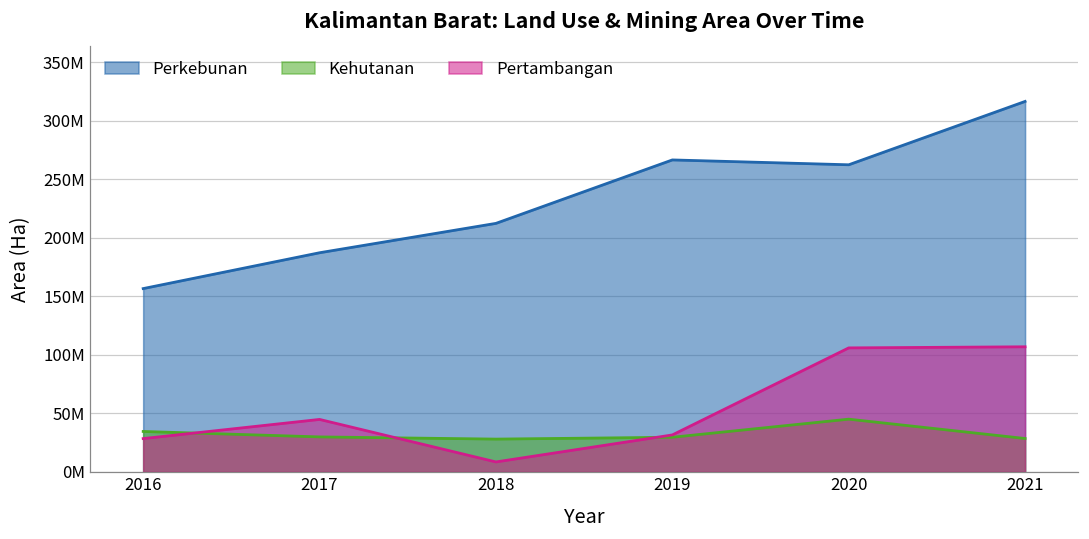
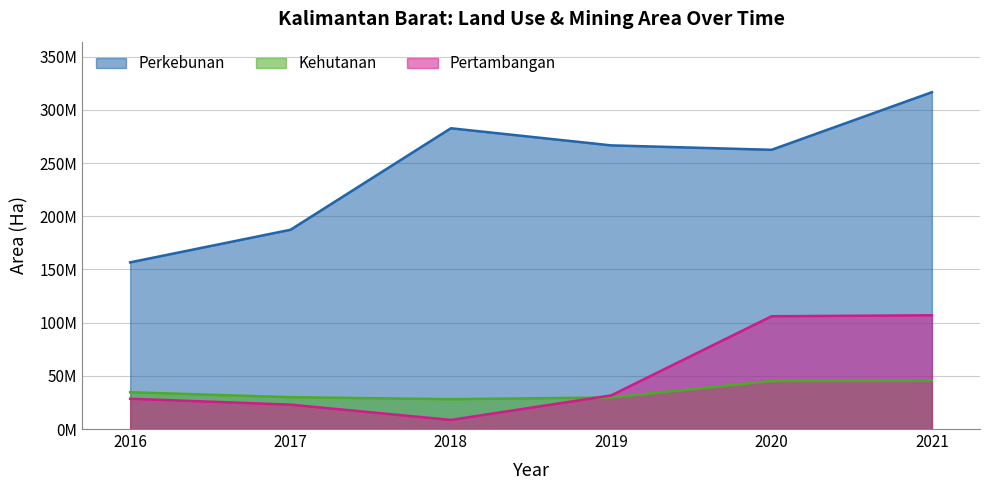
Pertambangan, 2017: 45000000 -> 23000000
Perkebunan, 2018: 212000000 -> 283000000
Kehutanan, 2021: 29000000 -> 46000000
